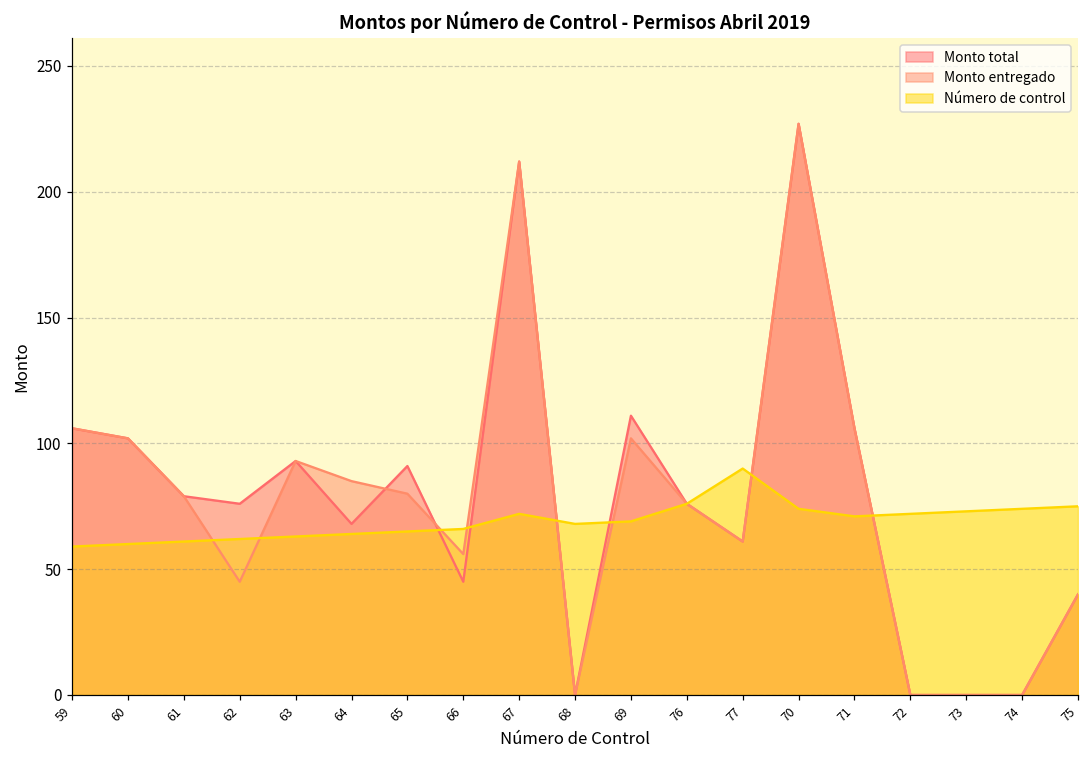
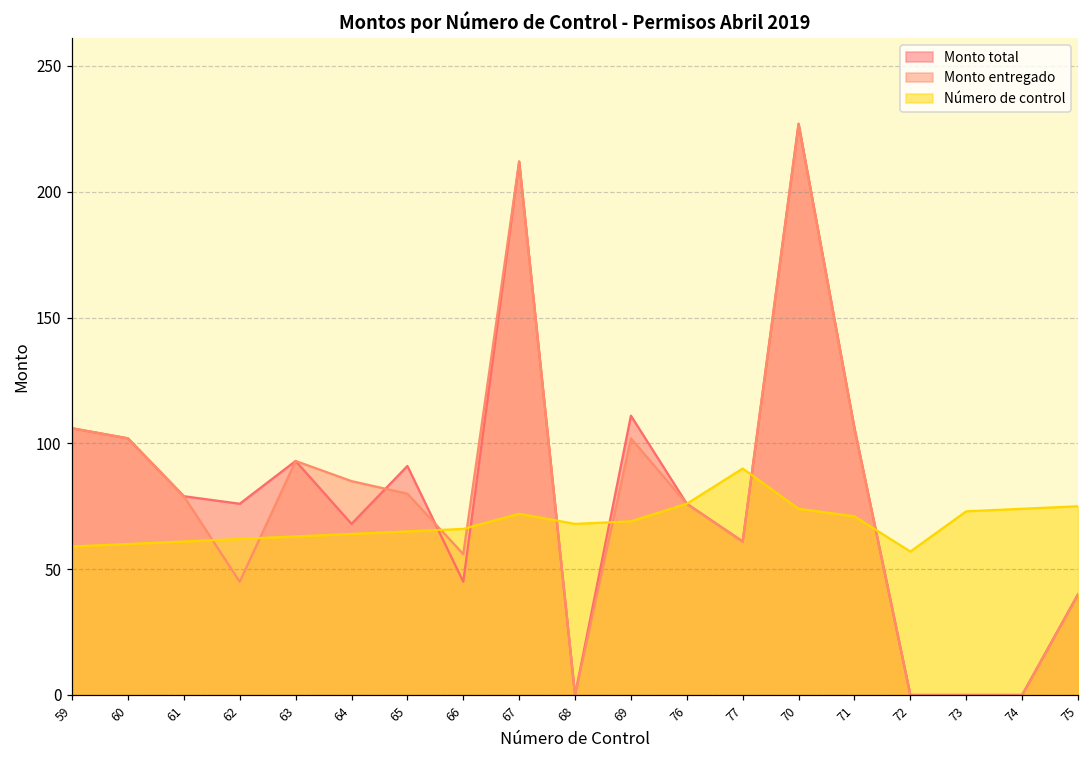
Número de control, 72: 72 -> 57
